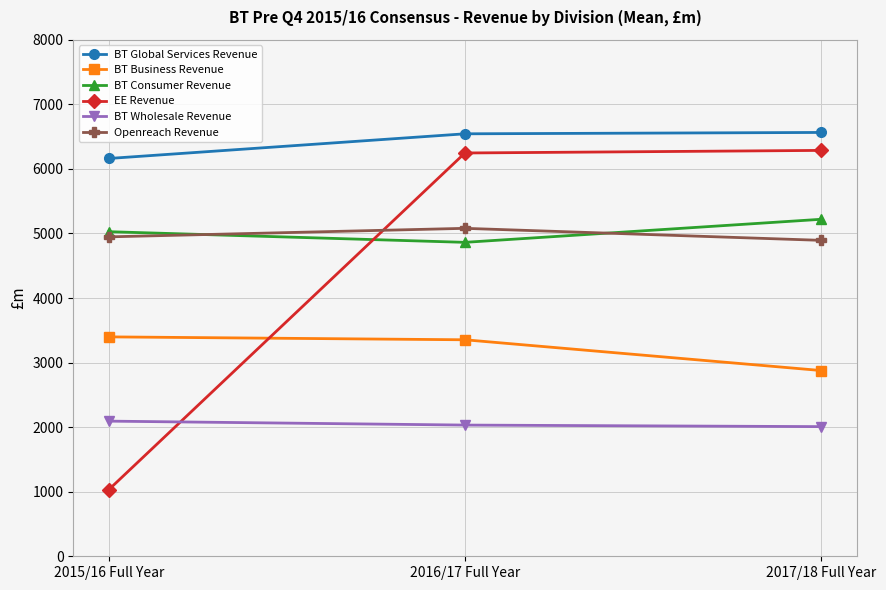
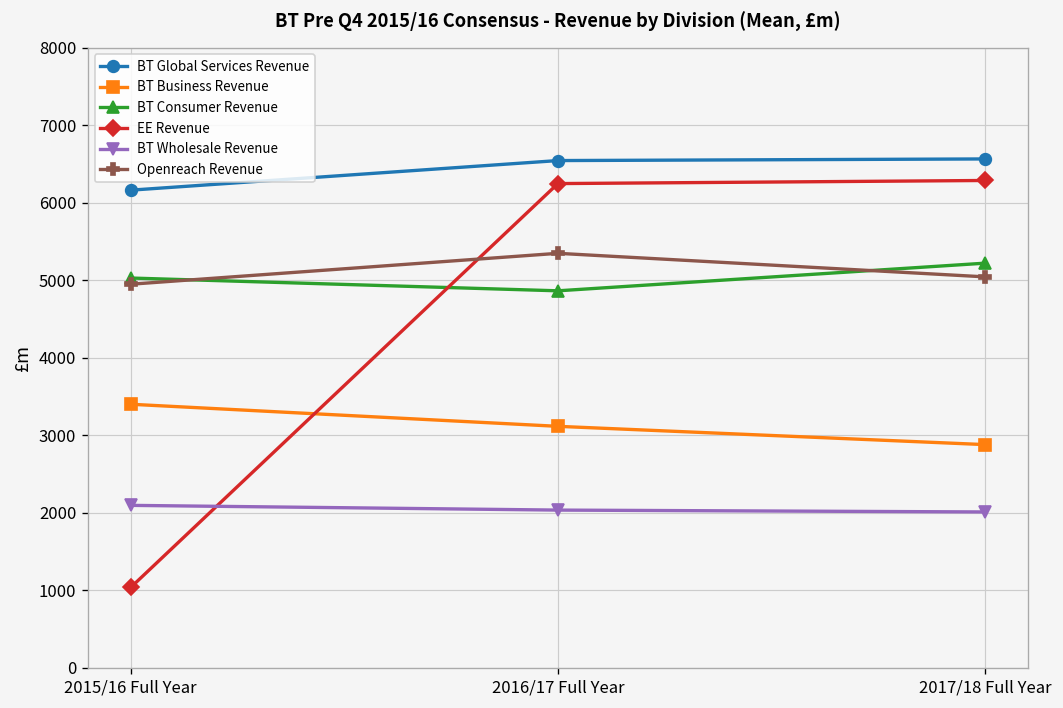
BT Business Revenue, 2016/17 Full Year: 3400 -> 3100
Openreach Revenue, 2016/17 Full Year: 5100 -> 5300
Openreach Revenue, 2017/18 Full Year: 4900 -> 5000
